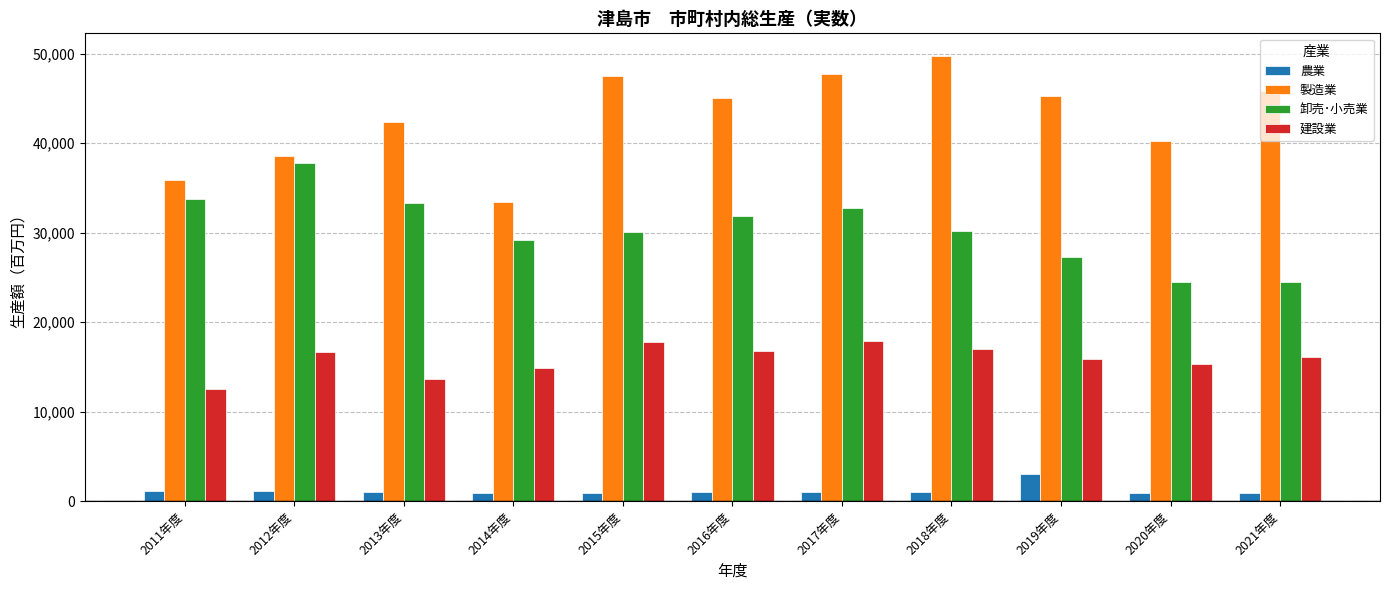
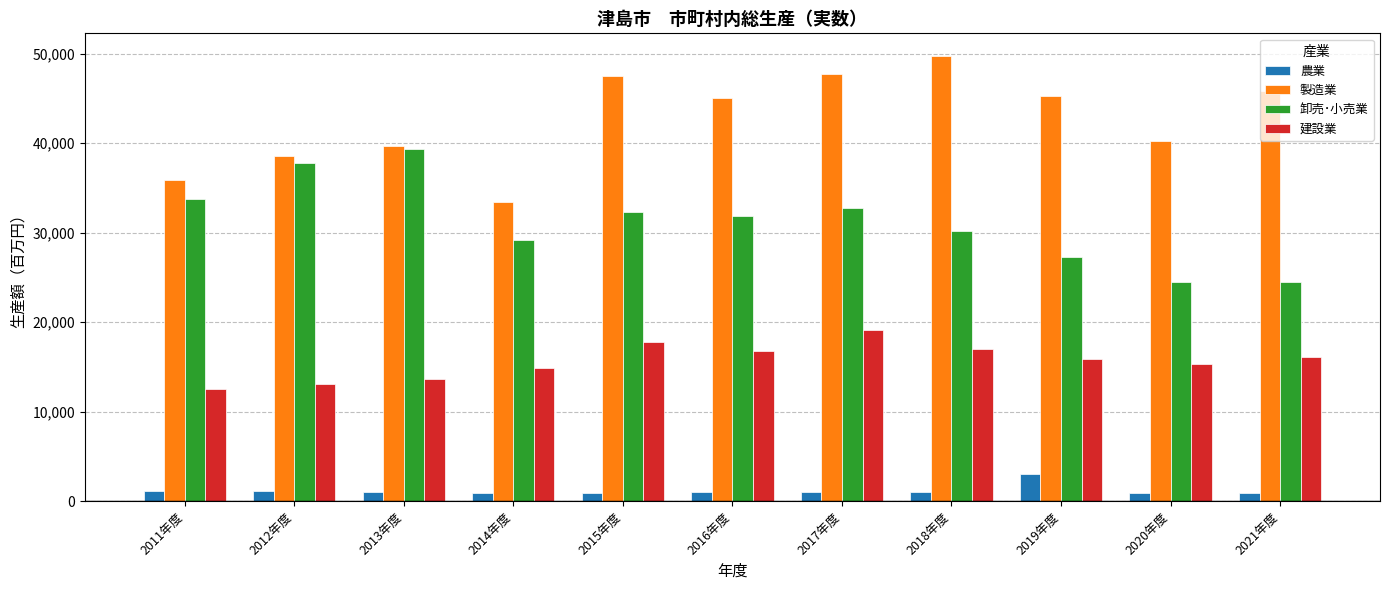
建設業, 2012年度: 17,000 -> 13,000
製造業, 2013年度: 42,000 -> 40,000
卸売･小売業, 2013年度: 33,000 -> 39,000
卸売･小売業, 2015年度: 30,000 -> 32,000
建設業, 2017年度: 18,000 -> 19,000
